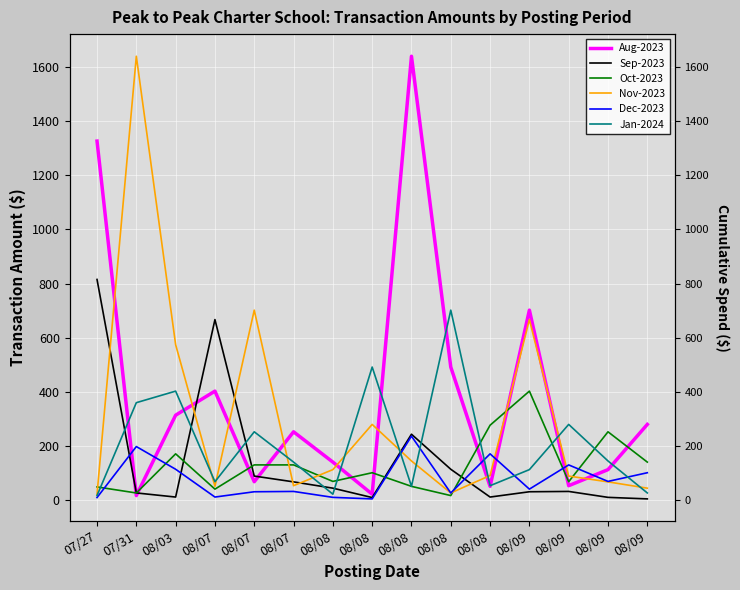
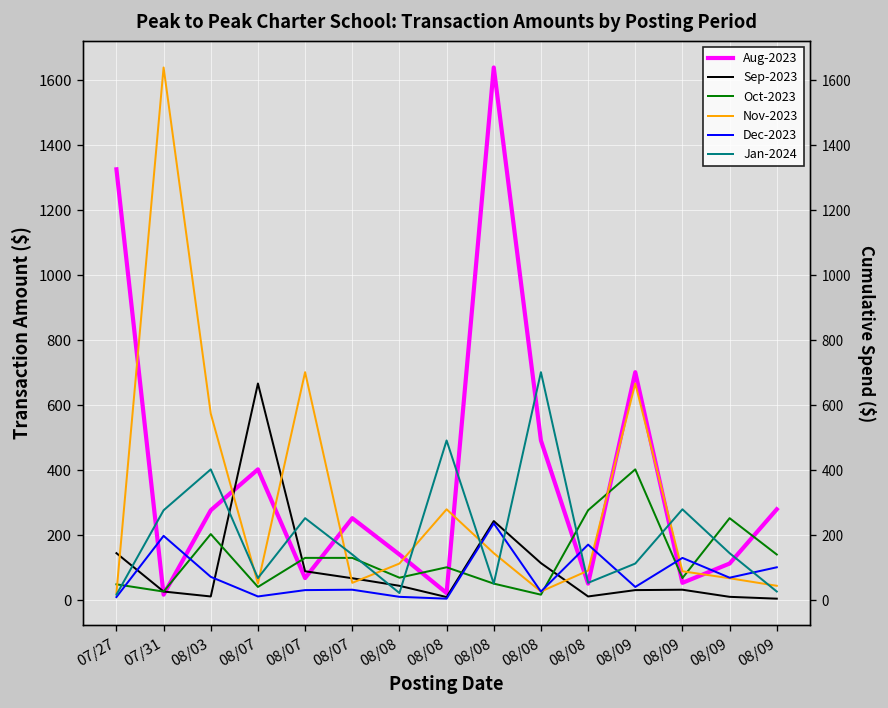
Sep-2023, 07/27: 810 -> 140
Jan-2024, 07/31: 360 -> 280
Aug-2023, 08/03: 310 -> 280
Oct-2023, 08/03: 170 -> 200
Dec-2023, 08/03: 110 -> 70
